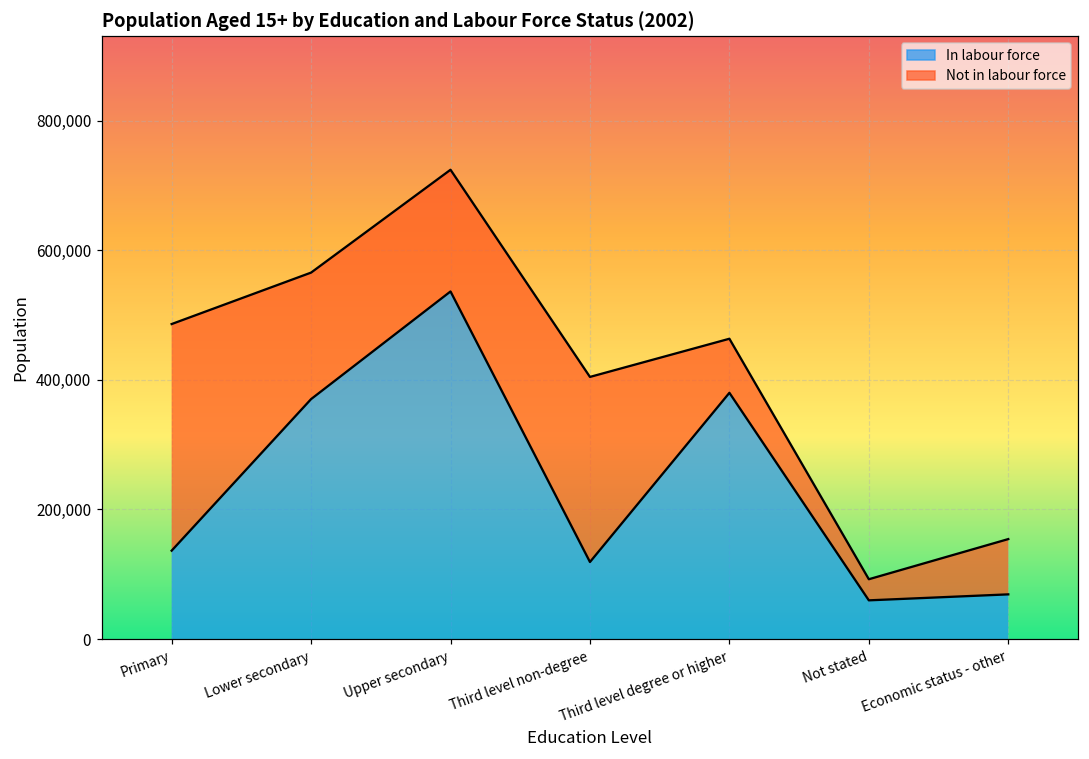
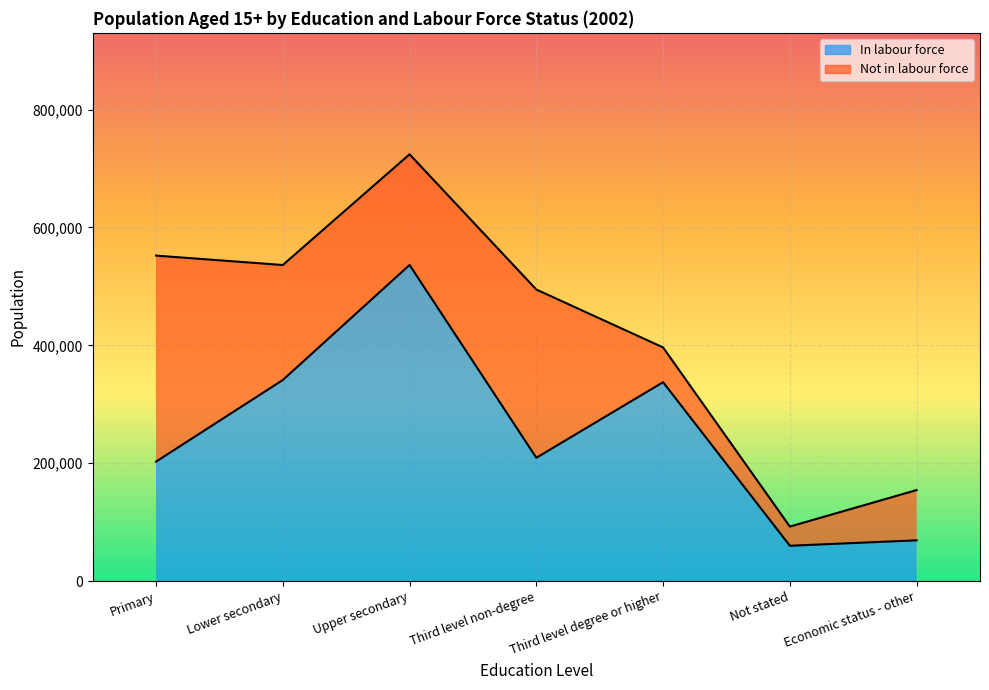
In labour force, Primary: 140,000 -> 200,000
In labour force, Lower secondary: 370,000 -> 340,000
In labour force, Third level non-degree: 120,000 -> 210,000
In labour force, Third level degree or higher: 380,000 -> 340,000
Not in labour force, Third level degree or higher: 80,000 -> 60,000
